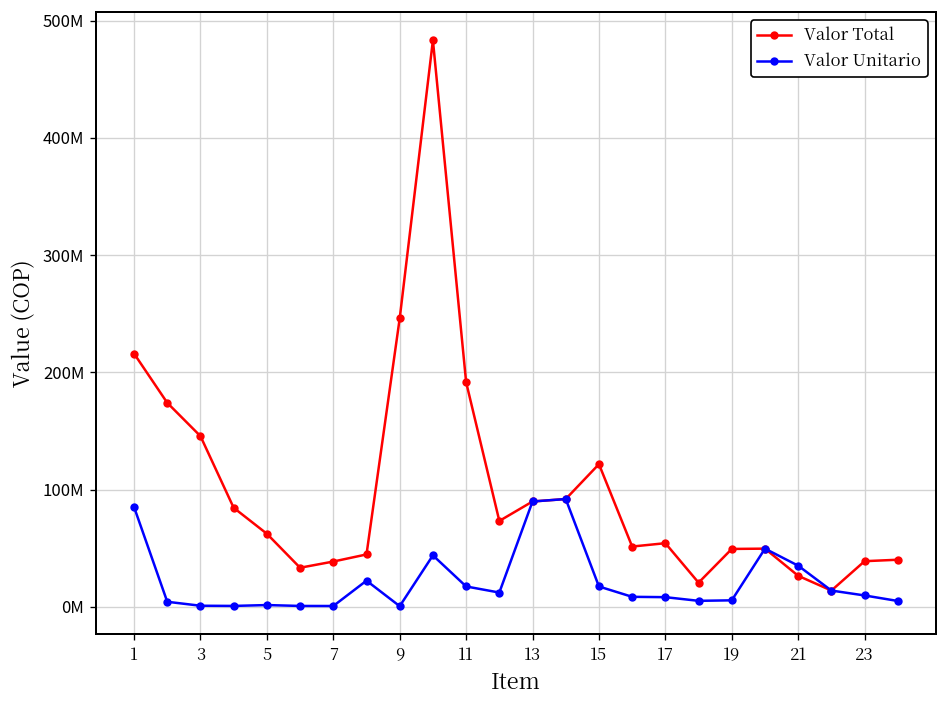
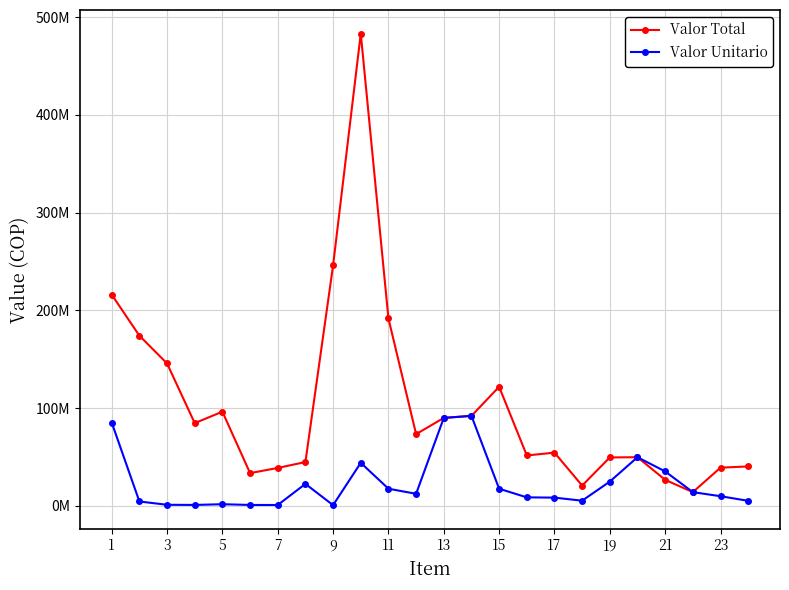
Valor Total, 5: 60000000 -> 100000000
Valor Unitario, 19: 10000000 -> 20000000
